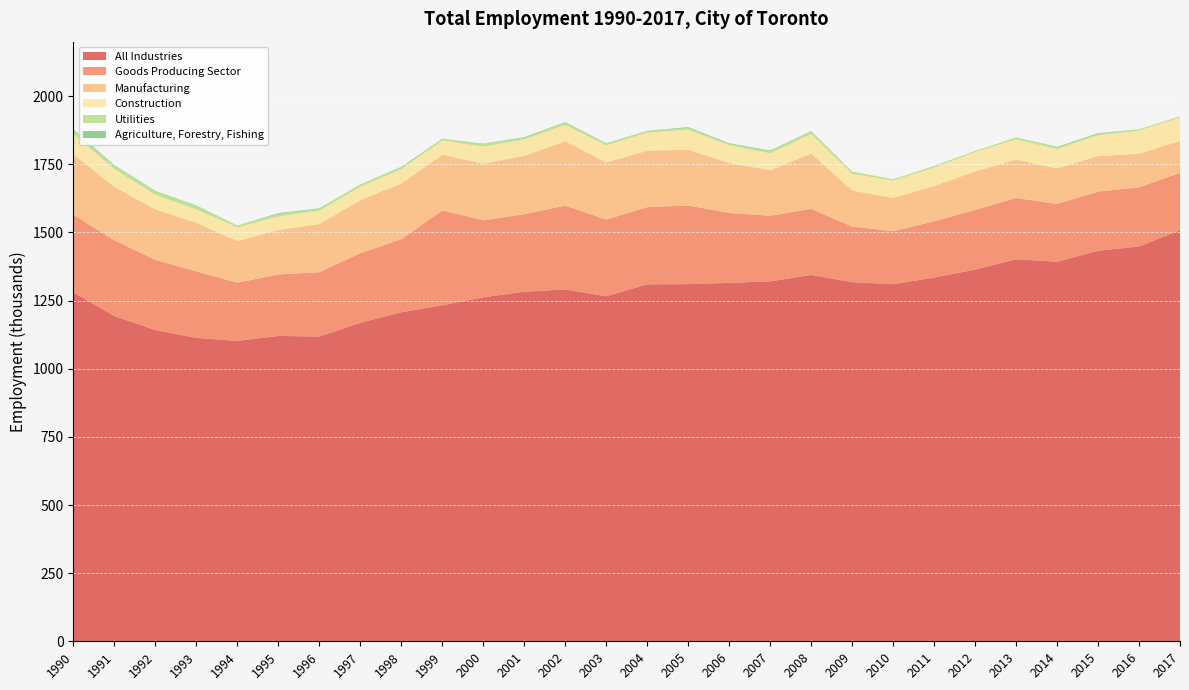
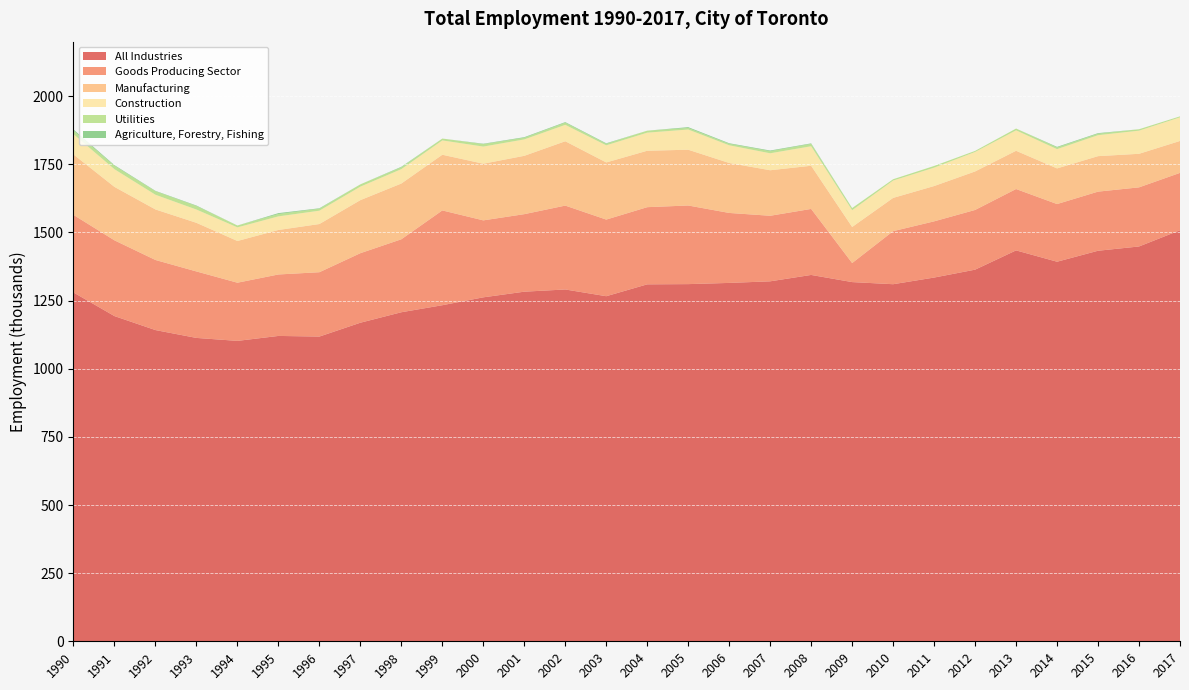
Manufacturing, 2008: 200 -> 160
Goods Producing Sector, 2009: 200 -> 70
All Industries, 2013: 1400 -> 1430
